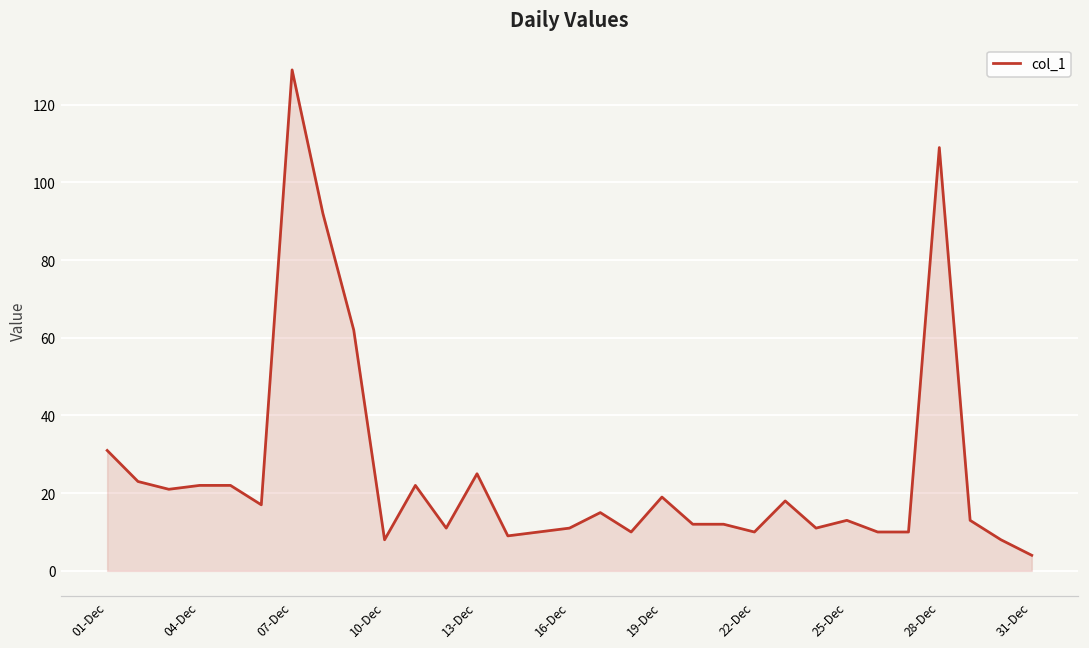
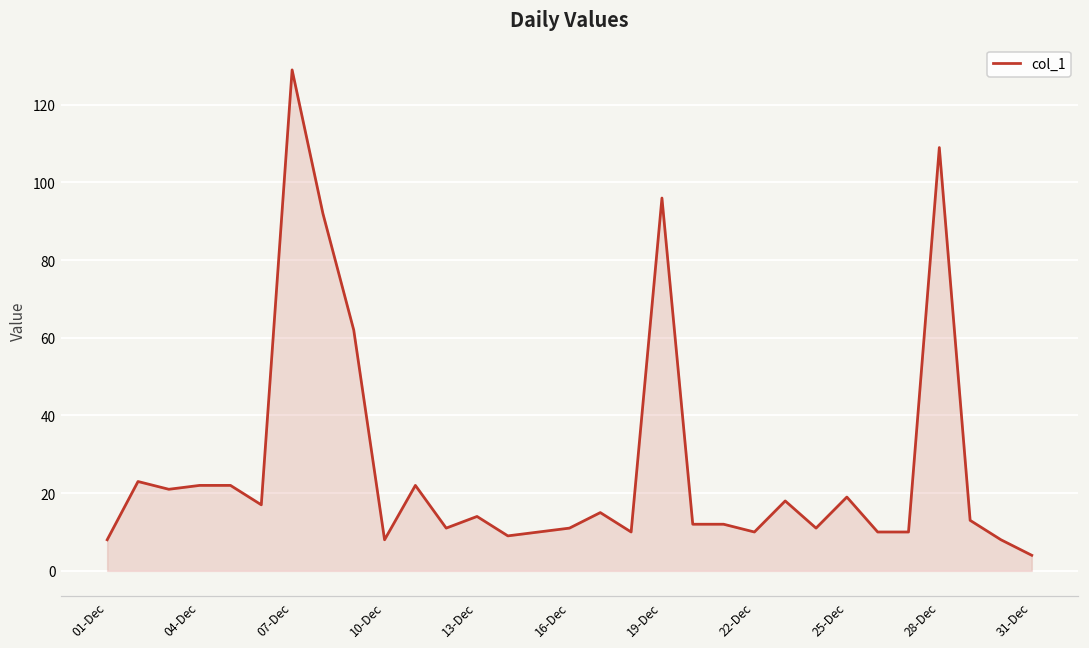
01-Dec: 31 -> 8
13-Dec: 25 -> 14
19-Dec: 19 -> 96
25-Dec: 13 -> 19
